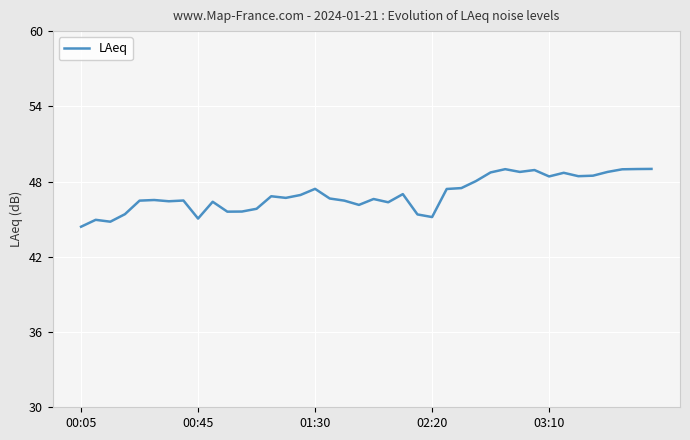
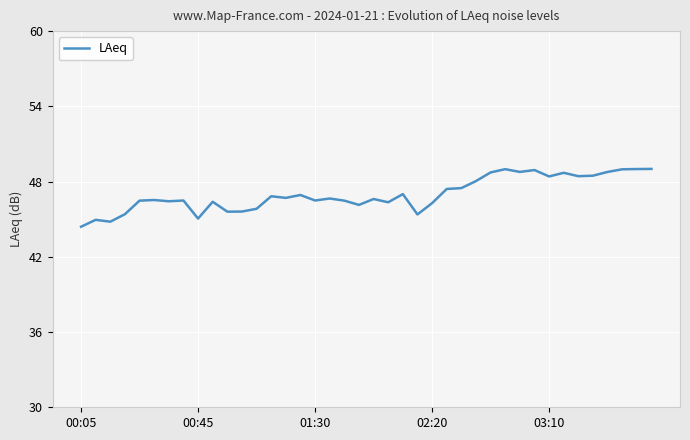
01:30: 47.4 -> 46.5
02:20: 45.2 -> 46.3
